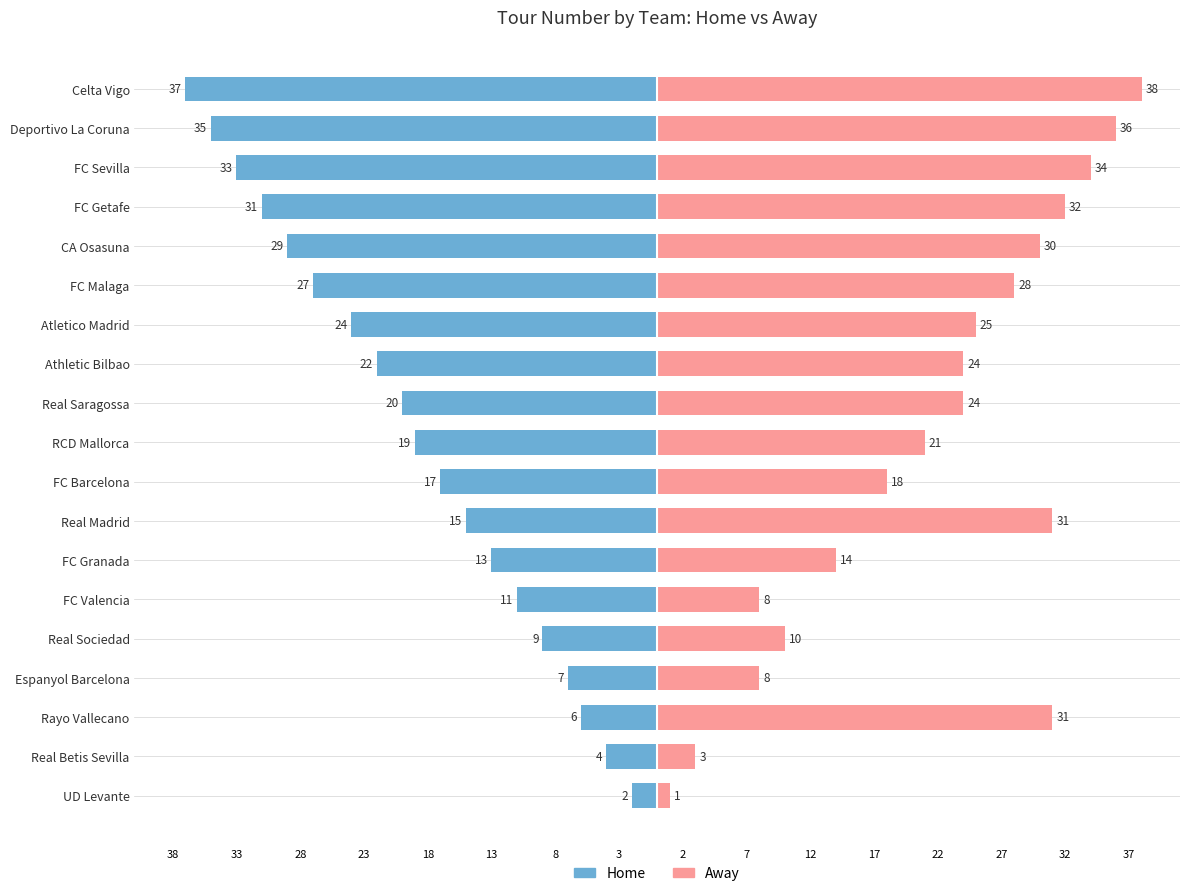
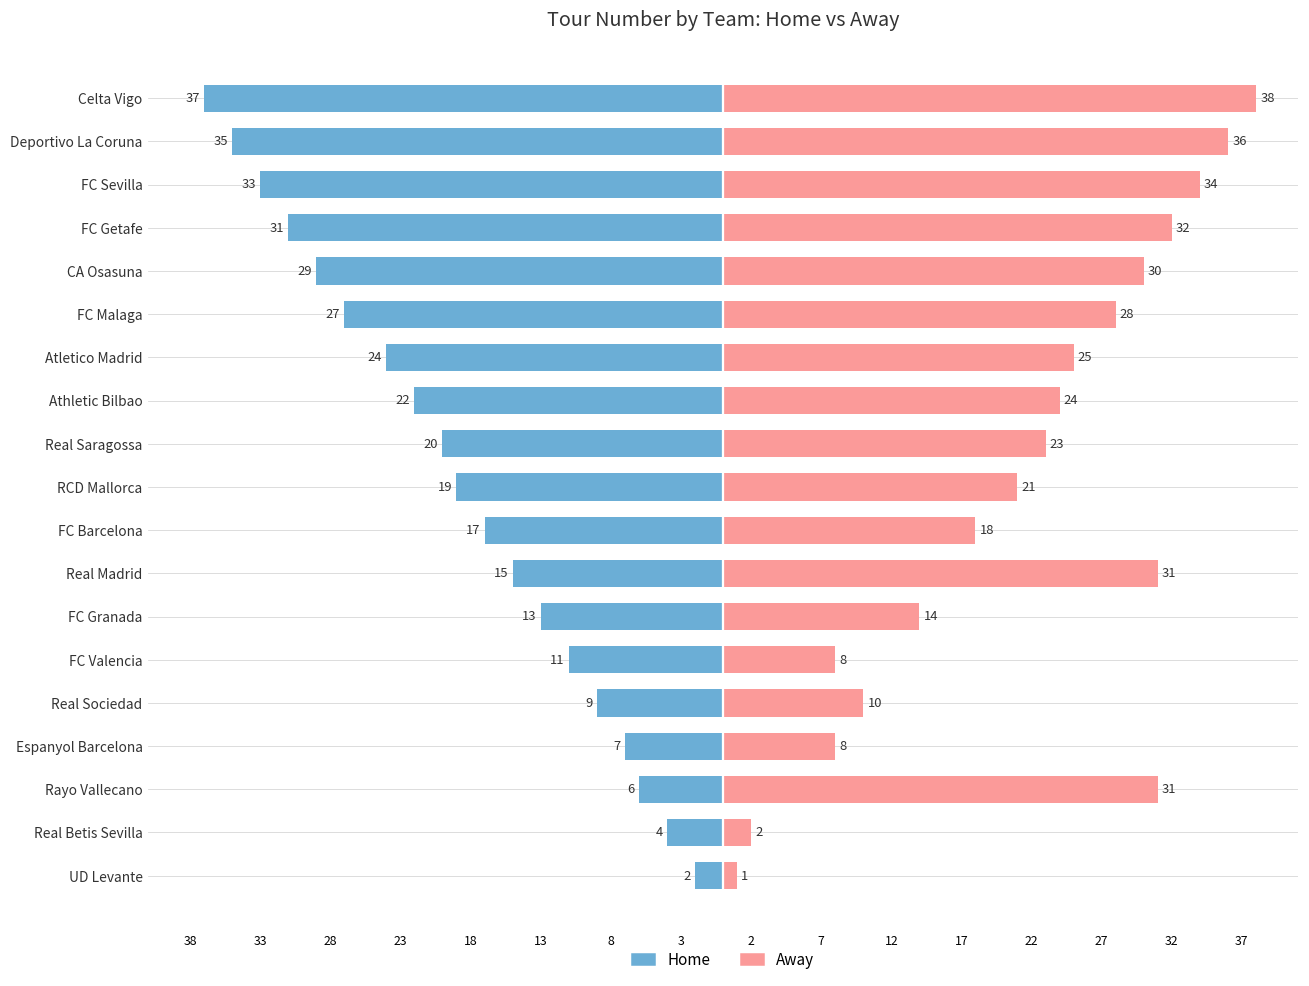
Away, Real Saragossa: 24 -> 23
Away, Real Betis Sevilla: 3 -> 2
